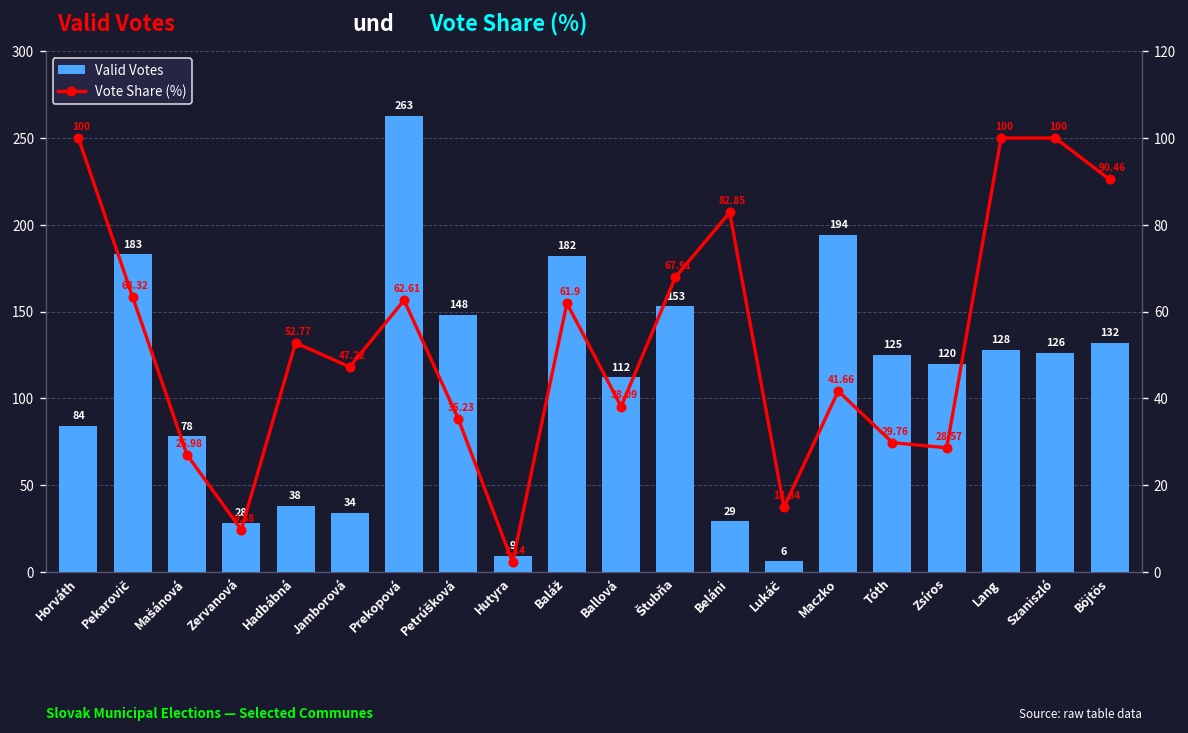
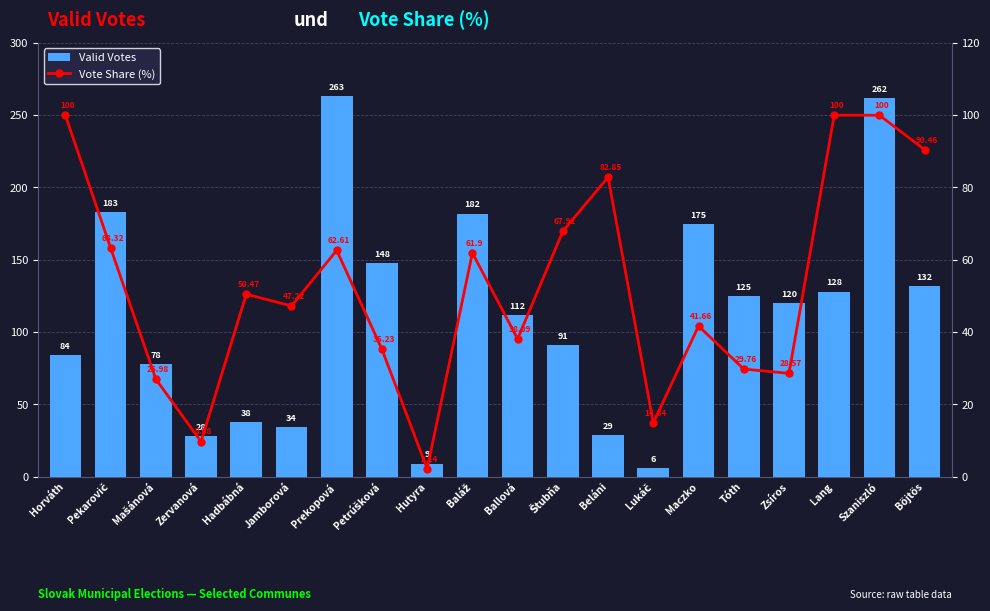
Valid Votes, Štubňa: 153 -> 91
Valid Votes, Maczko: 194 -> 175
Valid Votes, Szaniszló: 126 -> 262
Vote Share (%), Hadbábná: 52.77 -> 50.47
